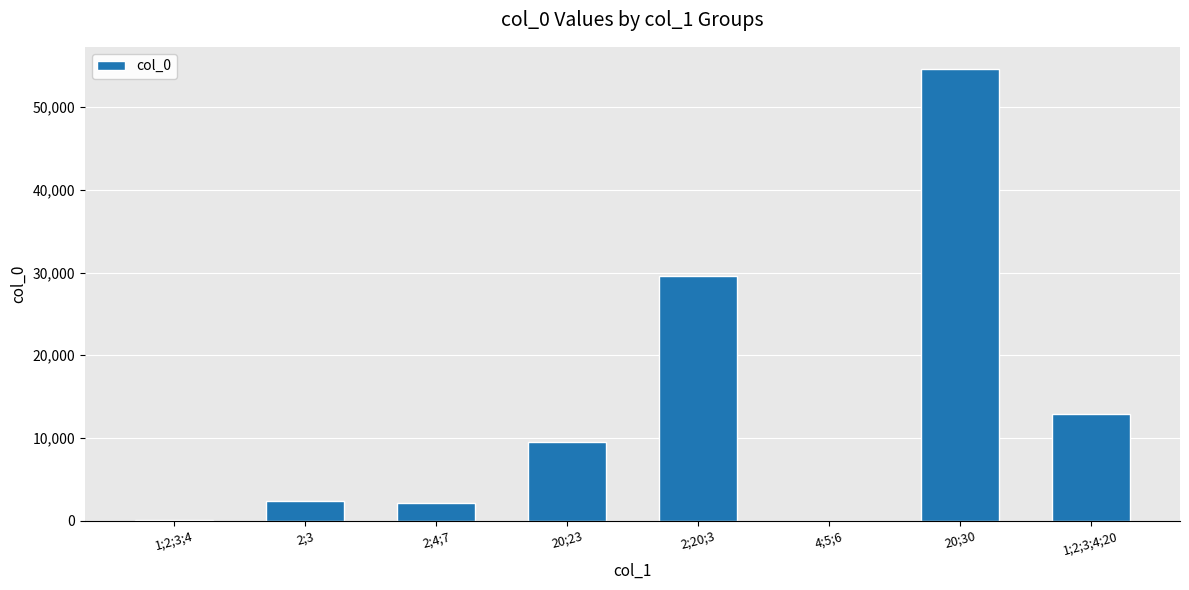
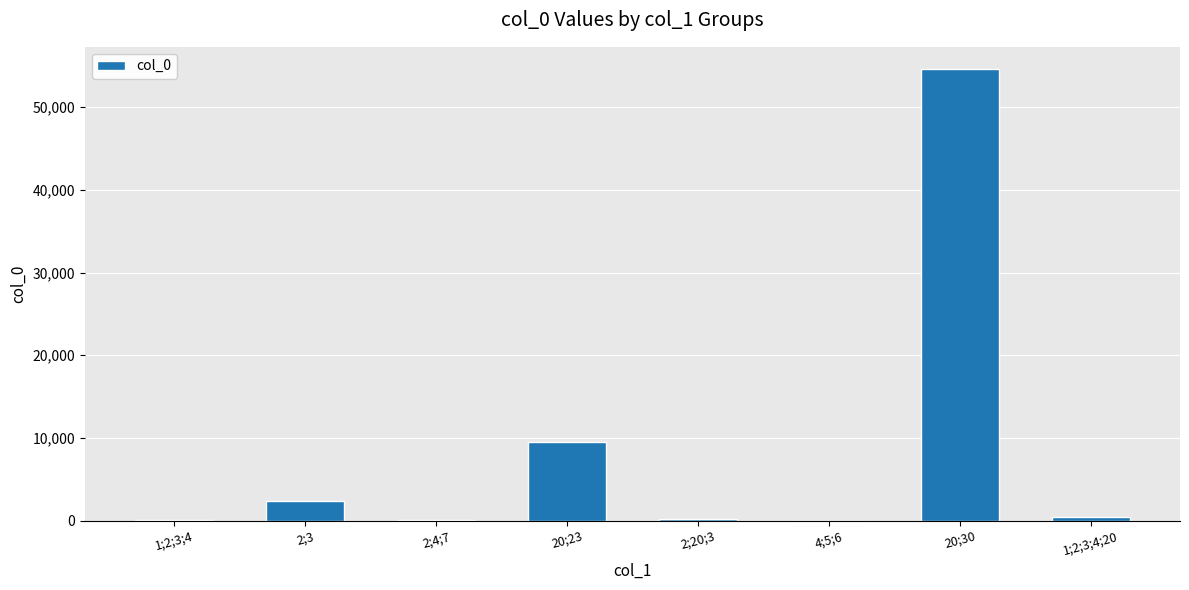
2;4;7: 2,000 -> 0
2;20;3: 30,000 -> 0
1;2;3;4;20: 13,000 -> 0
